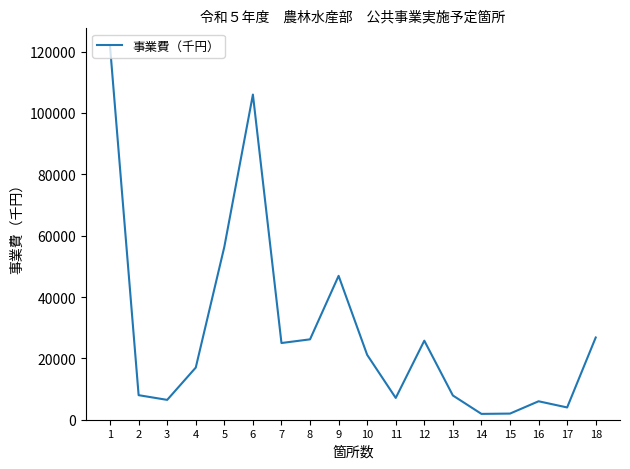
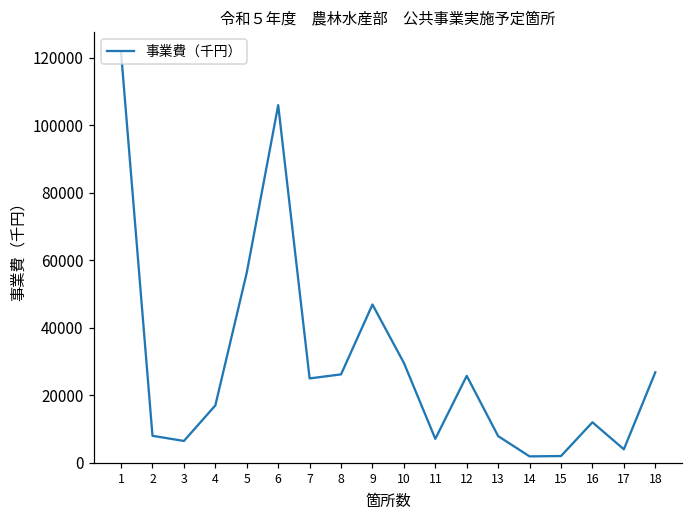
10: 21000 -> 30000
16: 6000 -> 12000
